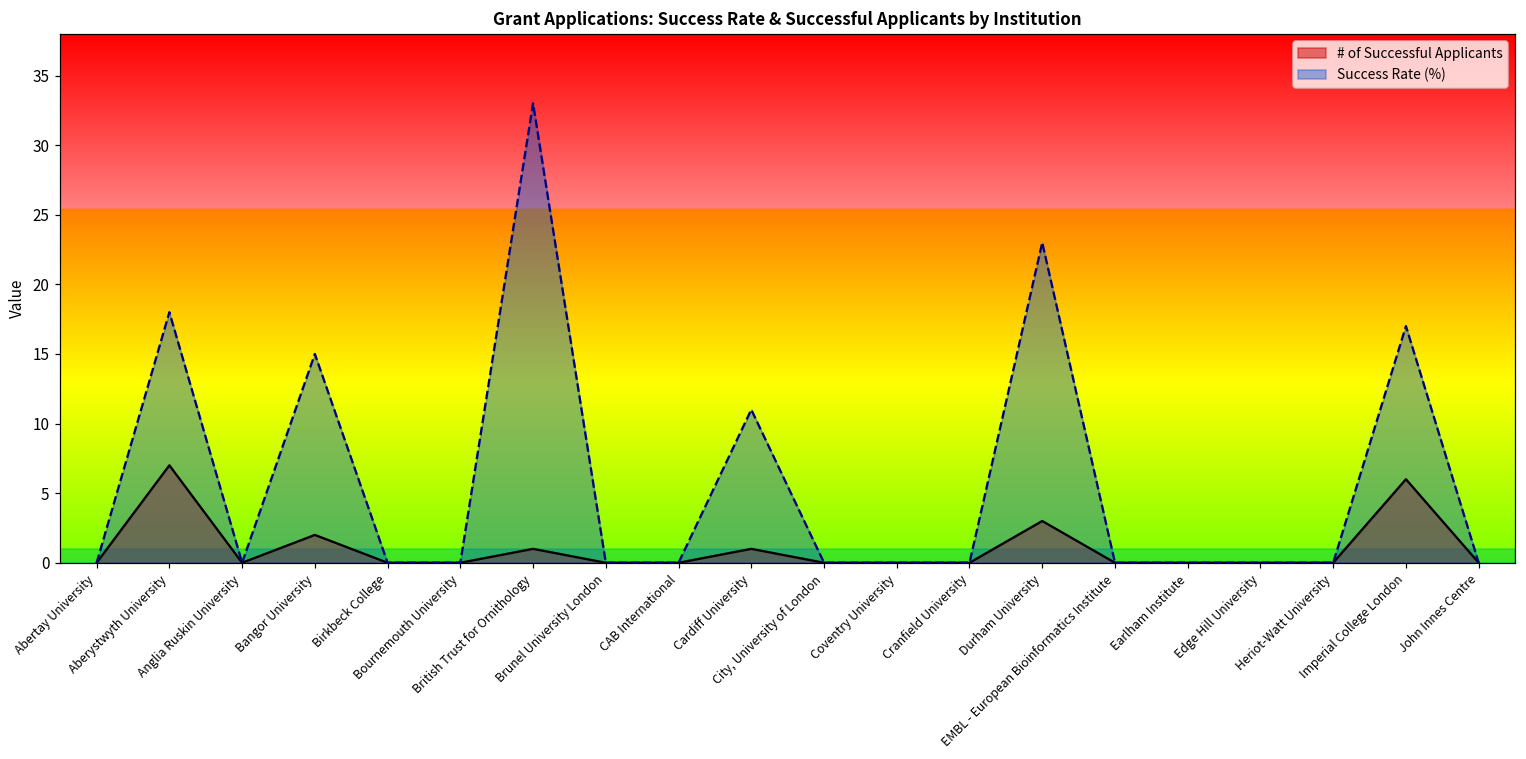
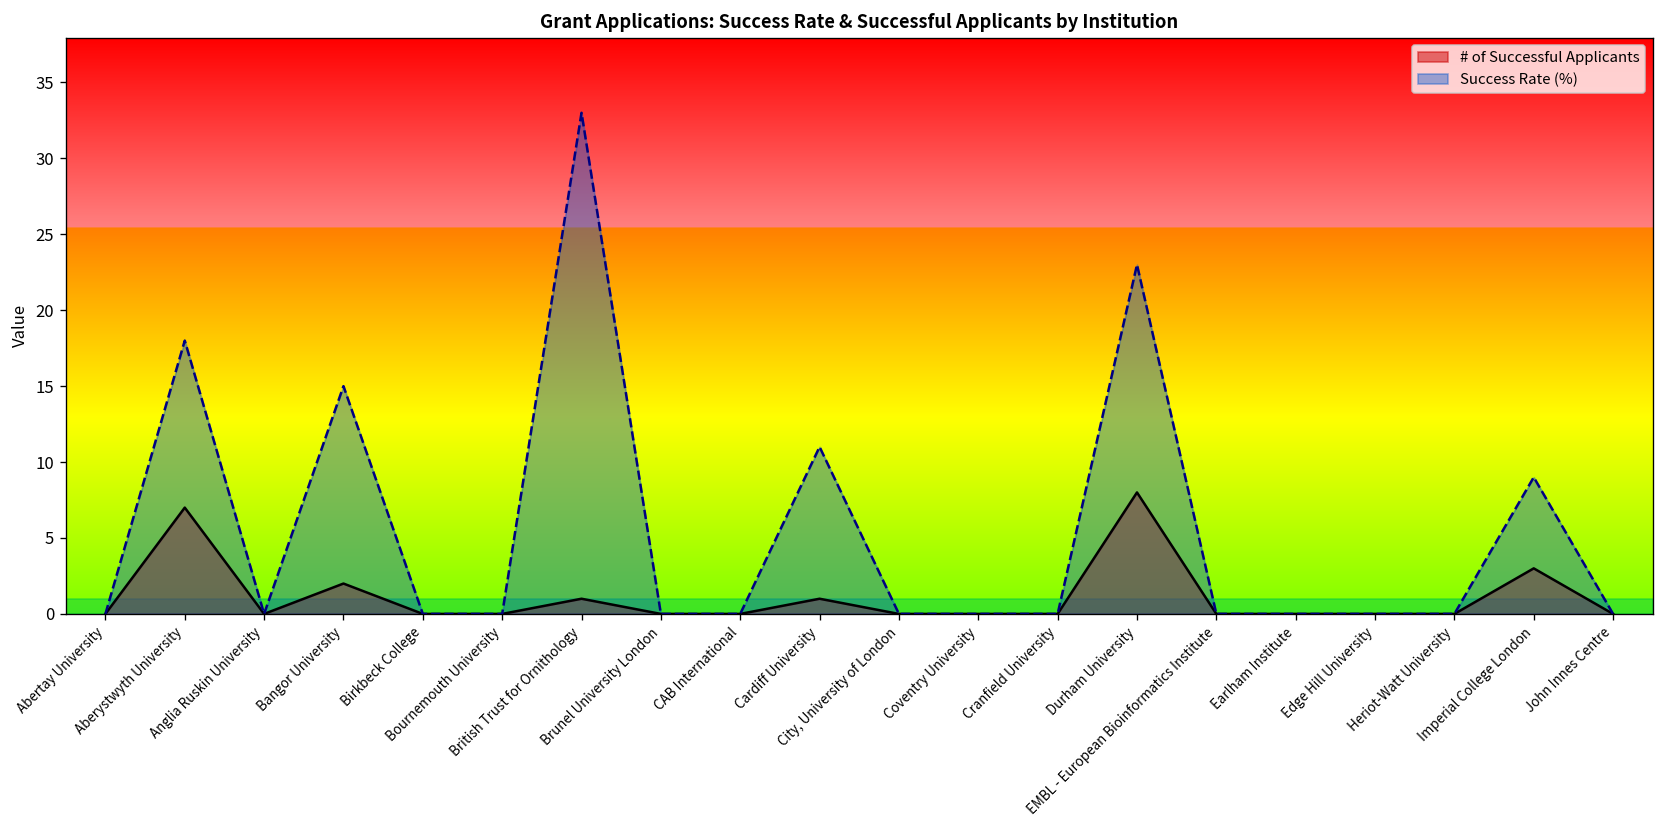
# of Successful Applicants, Durham University: 3 -> 8
# of Successful Applicants, Imperial College London: 6 -> 3
Success Rate (%), Imperial College London: 17 -> 9
